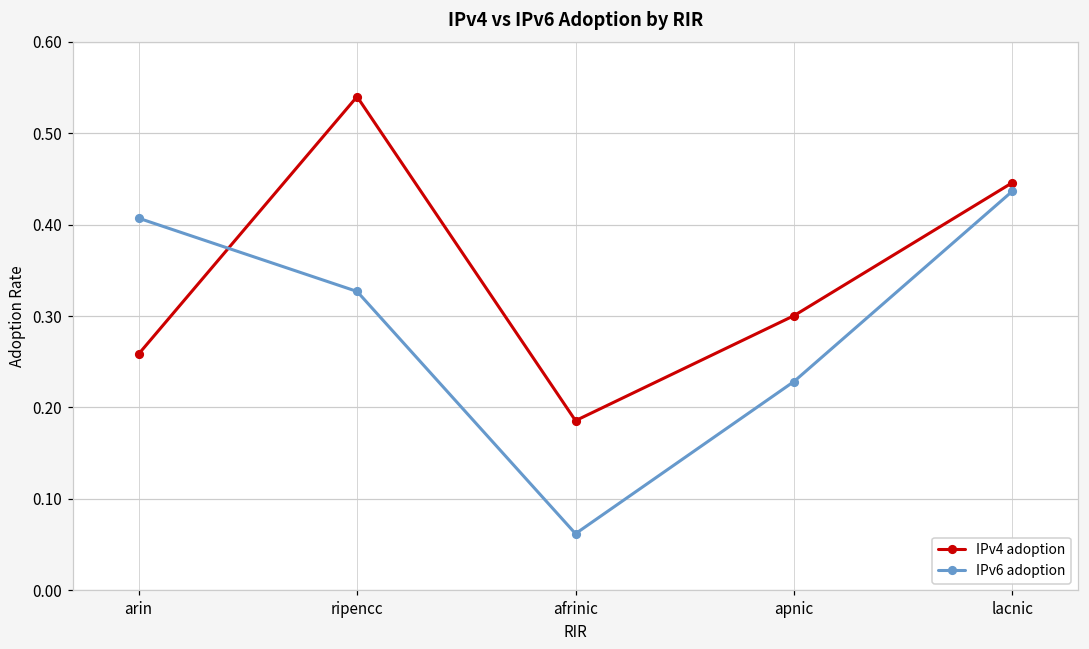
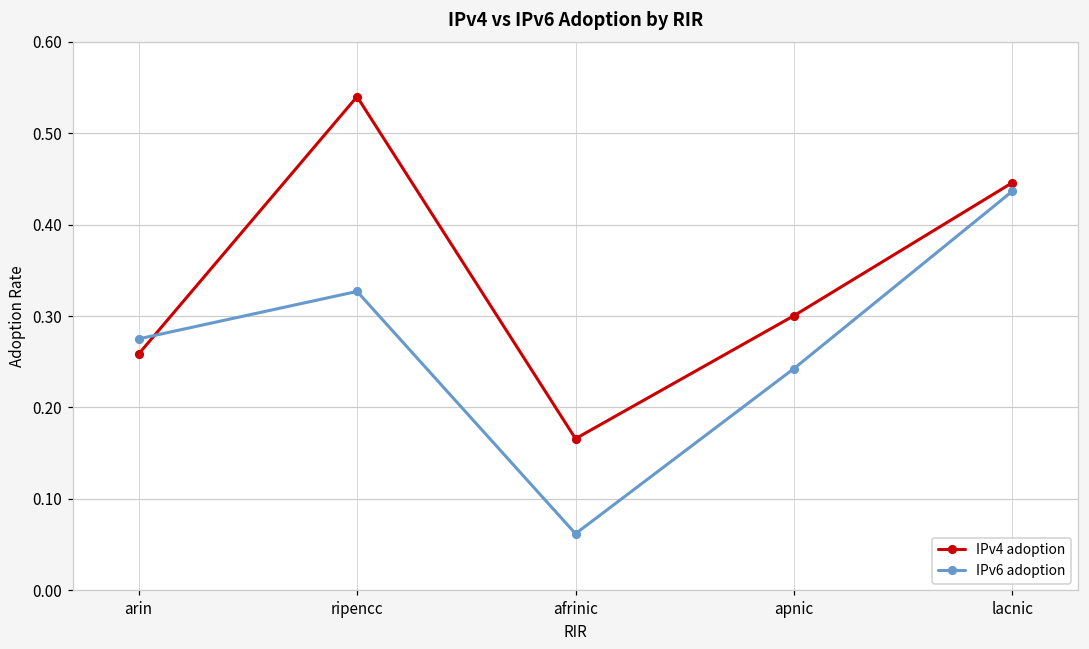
IPv6 adoption, arin: 0.41 -> 0.28
IPv4 adoption, afrinic: 0.19 -> 0.17
IPv6 adoption, apnic: 0.23 -> 0.24
